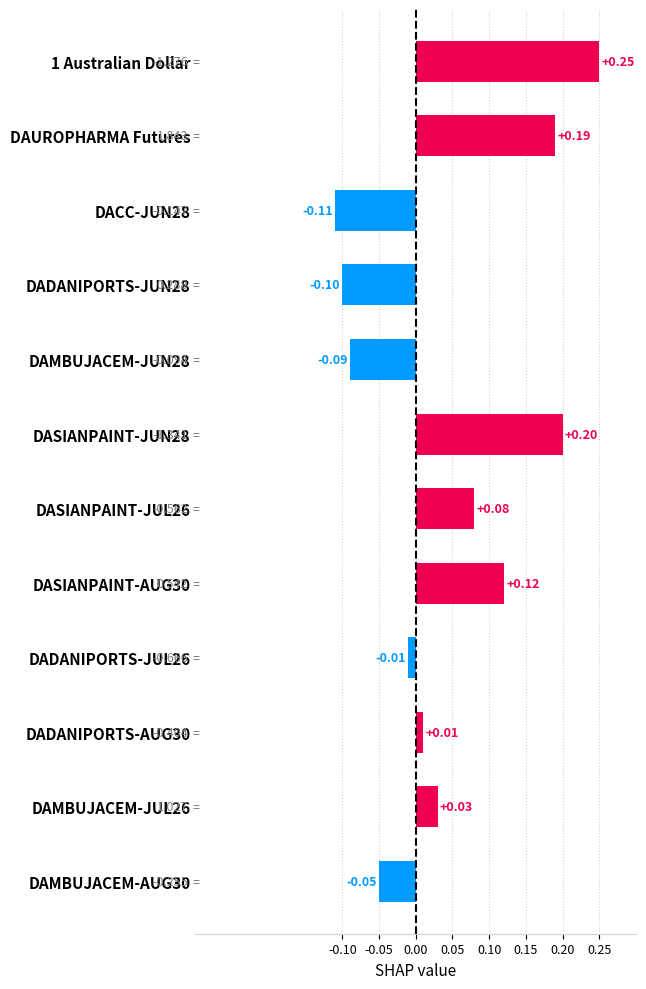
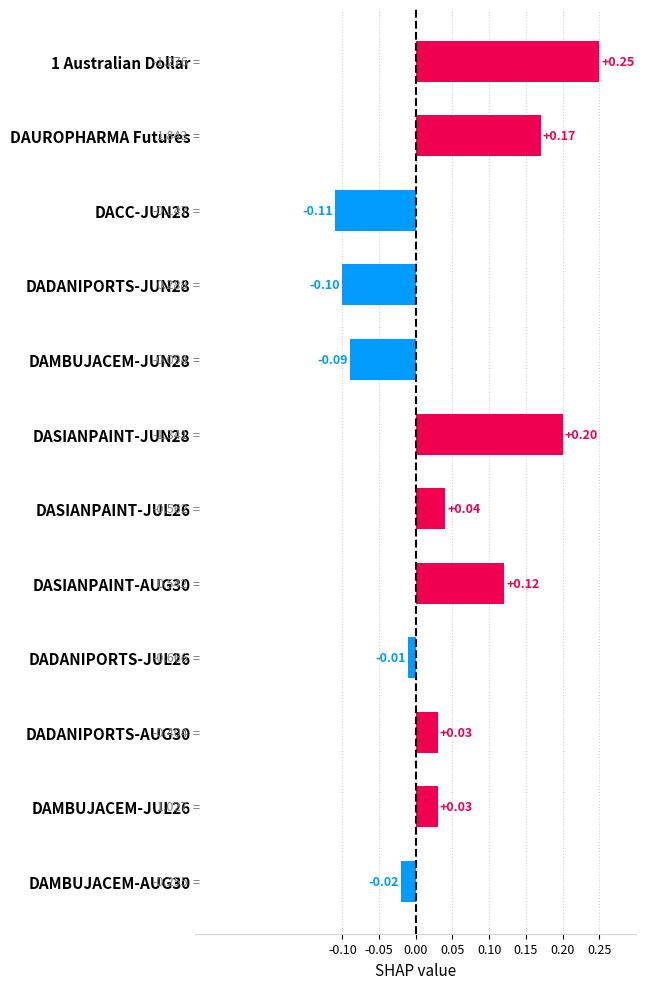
DAUROPHARMA Futures: +0.19 -> +0.17
DASIANPAINT-JUL26: +0.08 -> +0.04
DADANIPORTS-AUG30: +0.01 -> +0.03
DAMBUJACEM-AUG30: -0.05 -> -0.02
